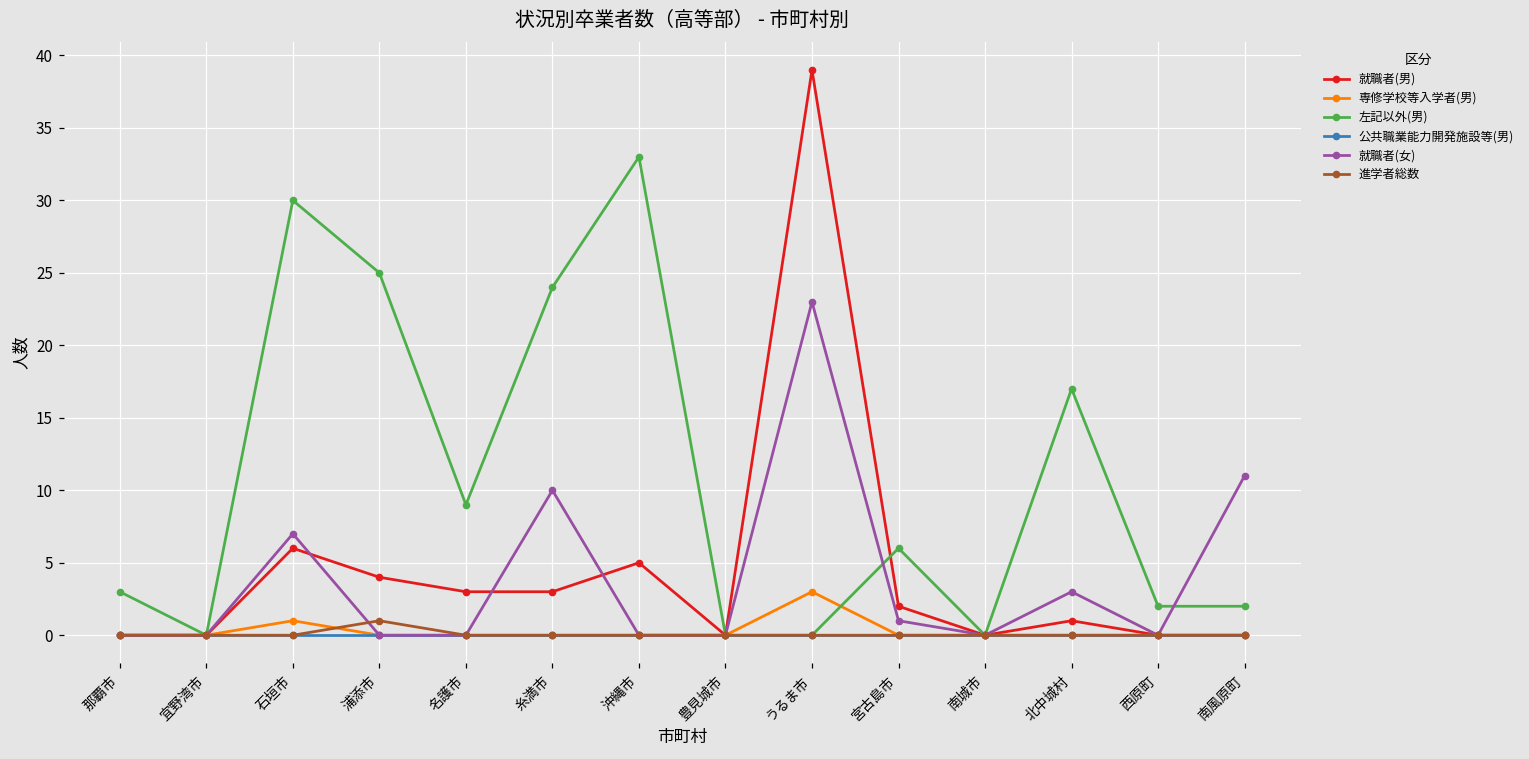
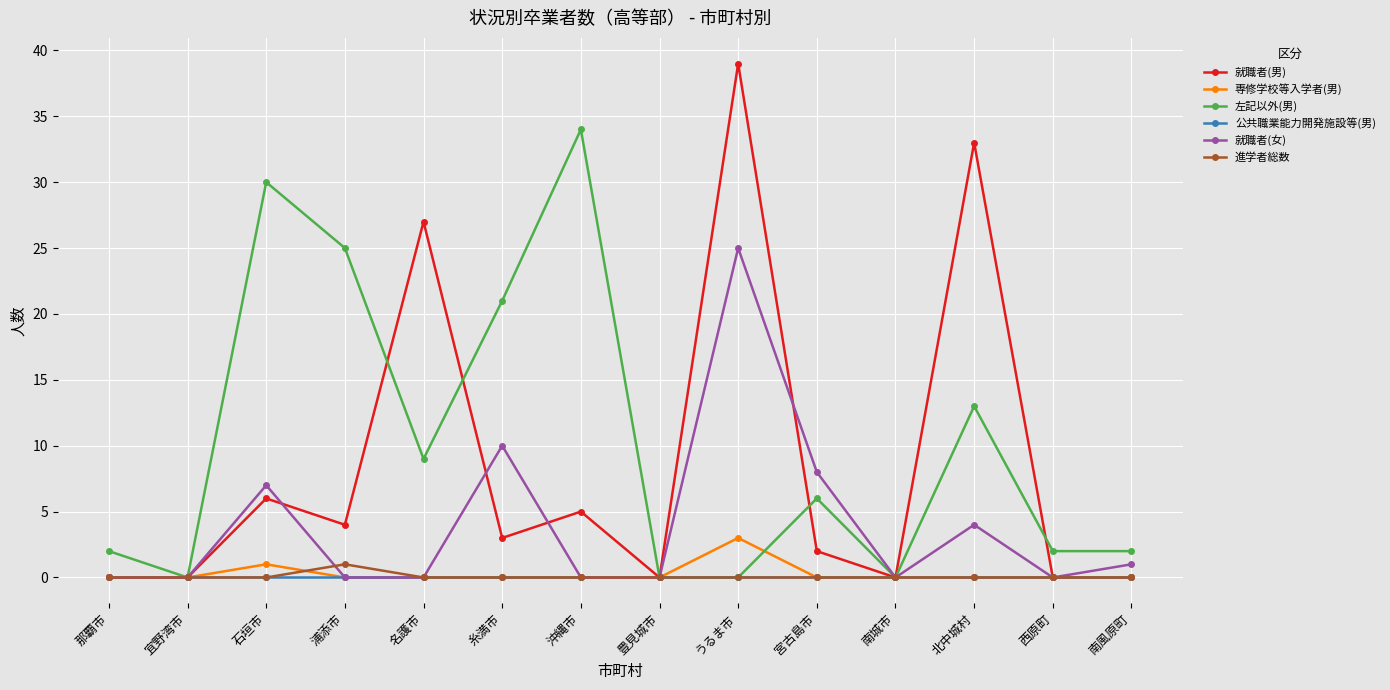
左記以外(男), 那覇市: 3 -> 2
就職者(男), 名護市: 3 -> 27
左記以外(男), 糸満市: 24 -> 21
左記以外(男), 沖縄市: 33 -> 34
就職者(女), うるま市: 23 -> 25
就職者(女), 宮古島市: 1 -> 8
就職者(男), 北中城村: 1 -> 33
左記以外(男), 北中城村: 17 -> 13
就職者(女), 北中城村: 3 -> 4
就職者(女), 南風原町: 11 -> 1
